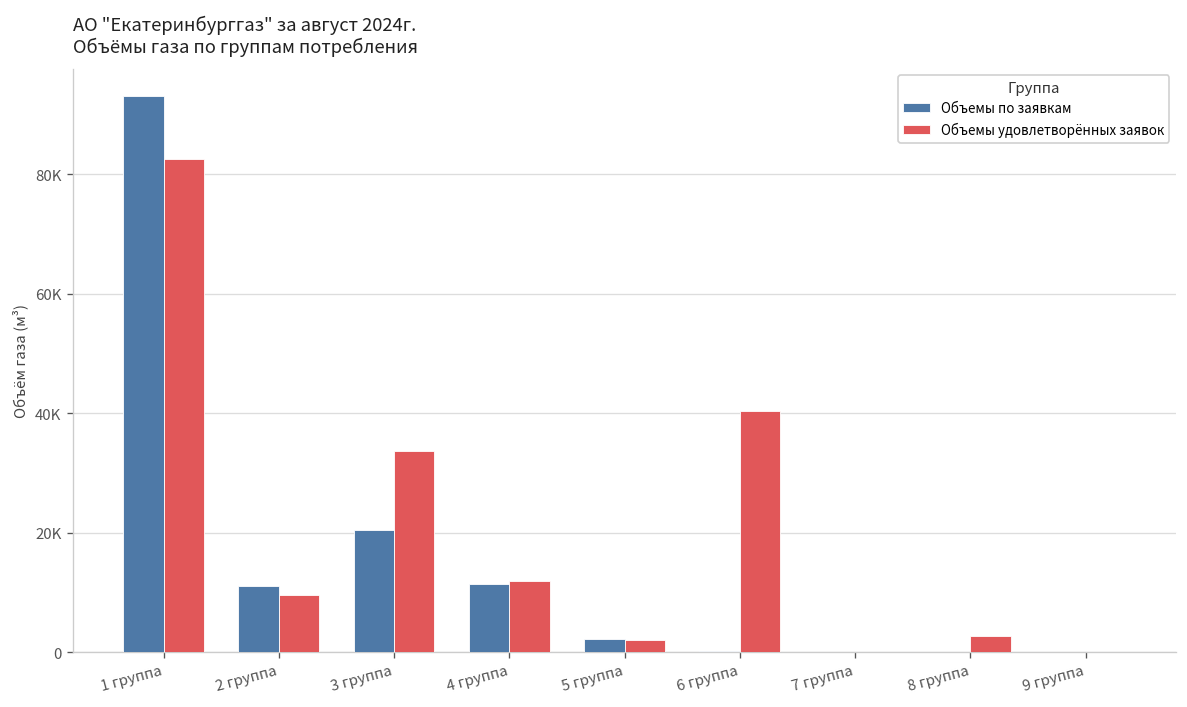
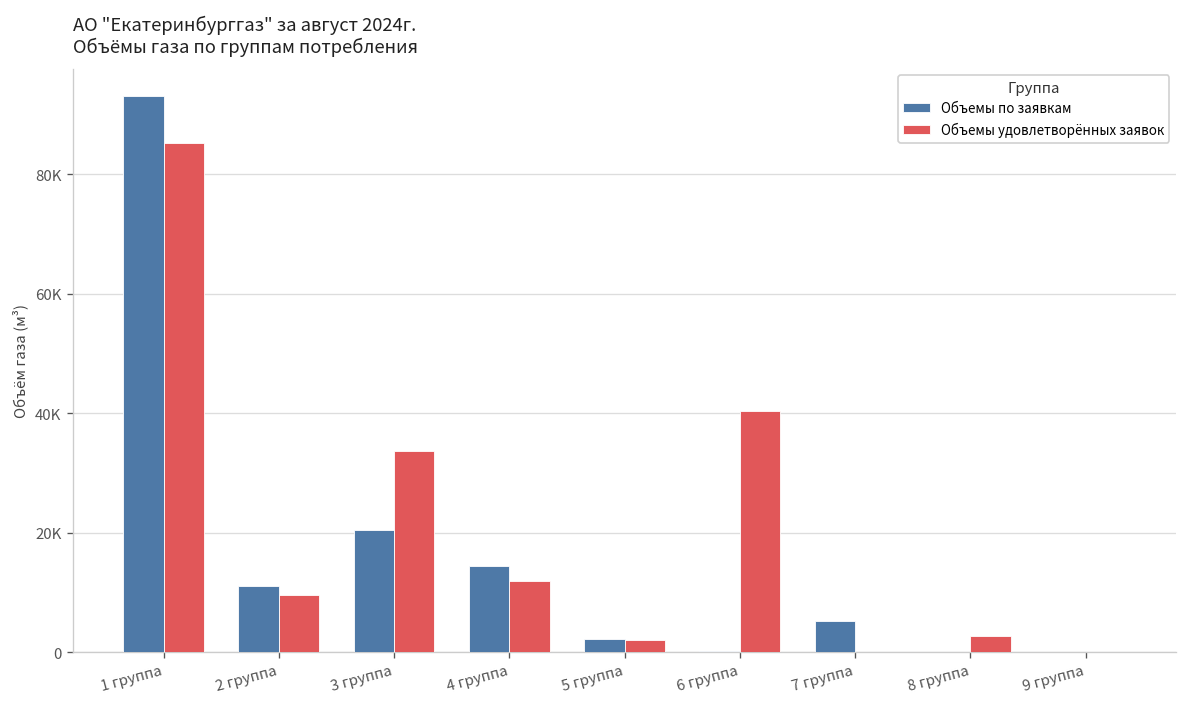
Объемы удовлетворённых заявок, 1 группа: 82000 -> 85000
Объемы по заявкам, 4 группа: 11000 -> 14000
Объемы по заявкам, 7 группа: 0 -> 5000
